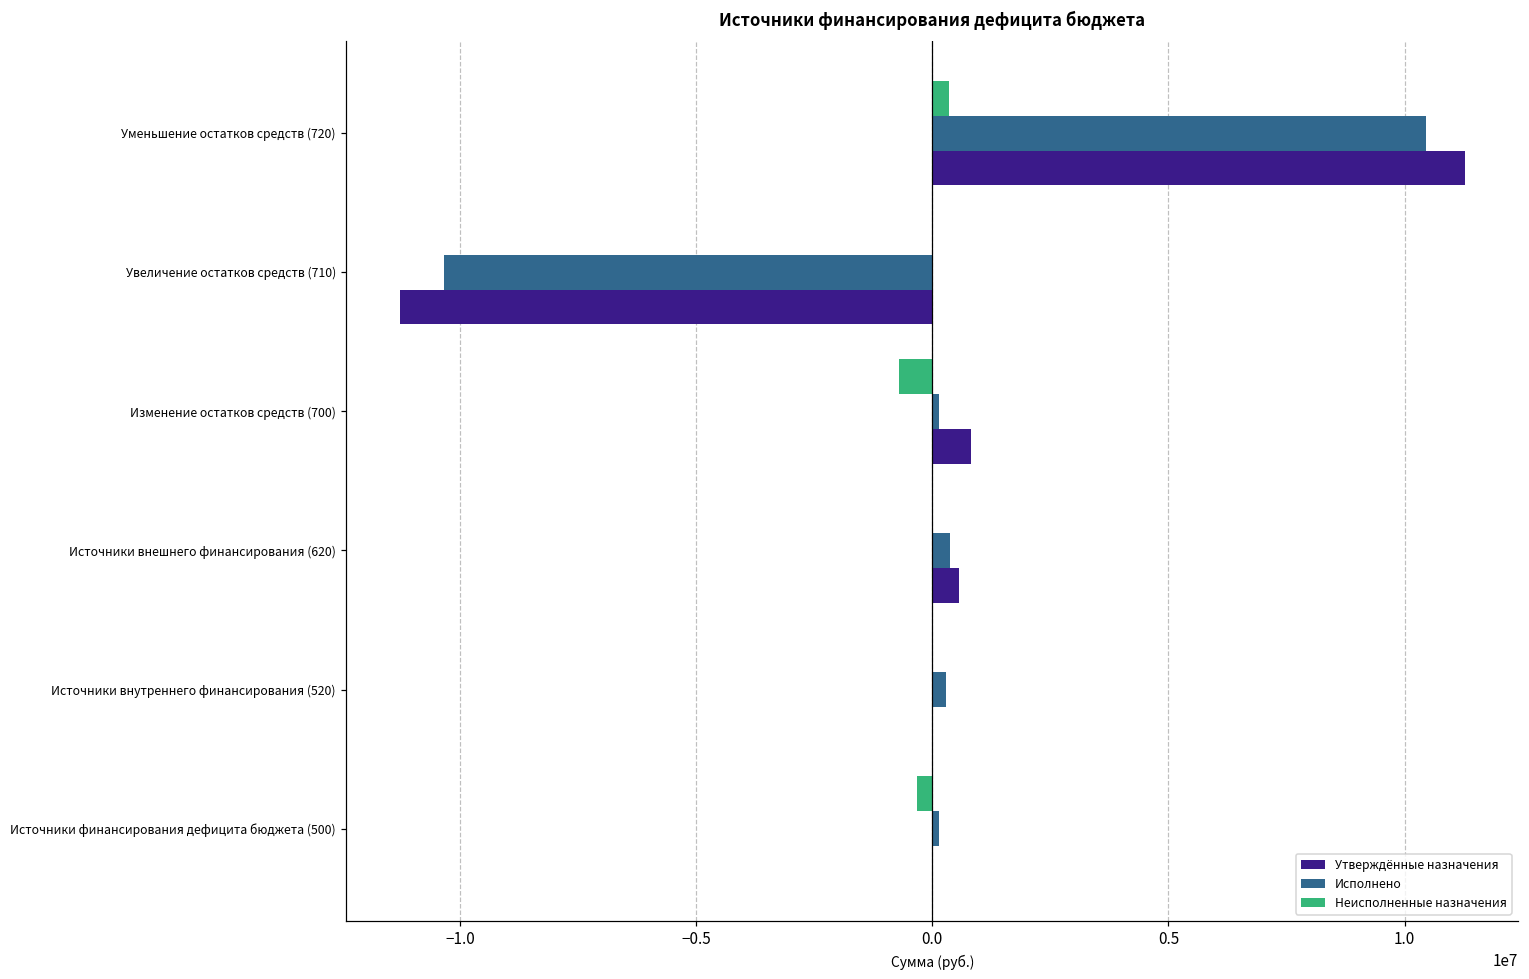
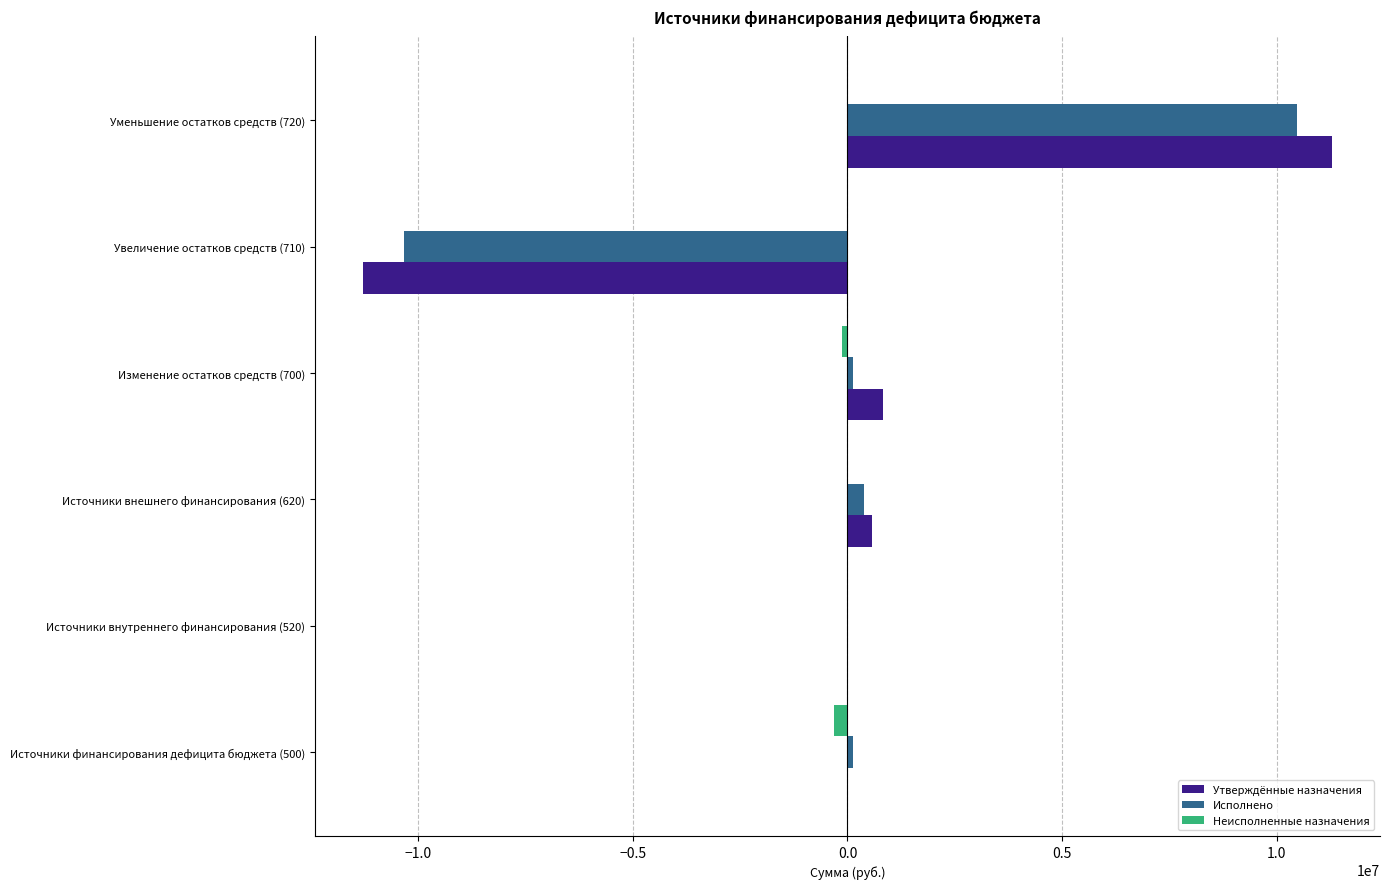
Неисполненные назначения, Уменьшение остатков средств (720): 400000 -> 0
Неисполненные назначения, Изменение остатков средств (700): -700000 -> -100000
Исполнено, Источники внутреннего финансирования (520): 300000 -> 0
